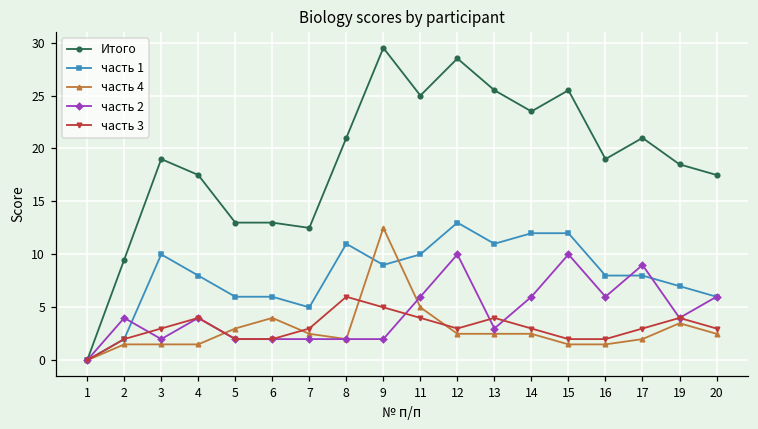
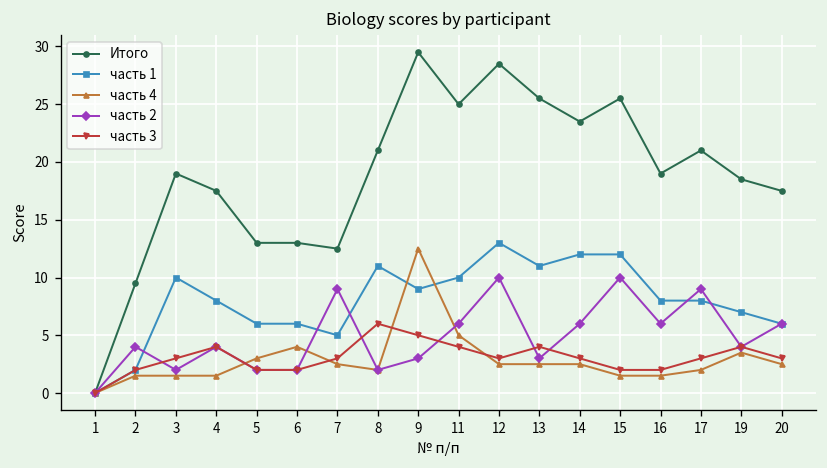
часть 2, 7: 2 -> 9
часть 2, 9: 2 -> 3
